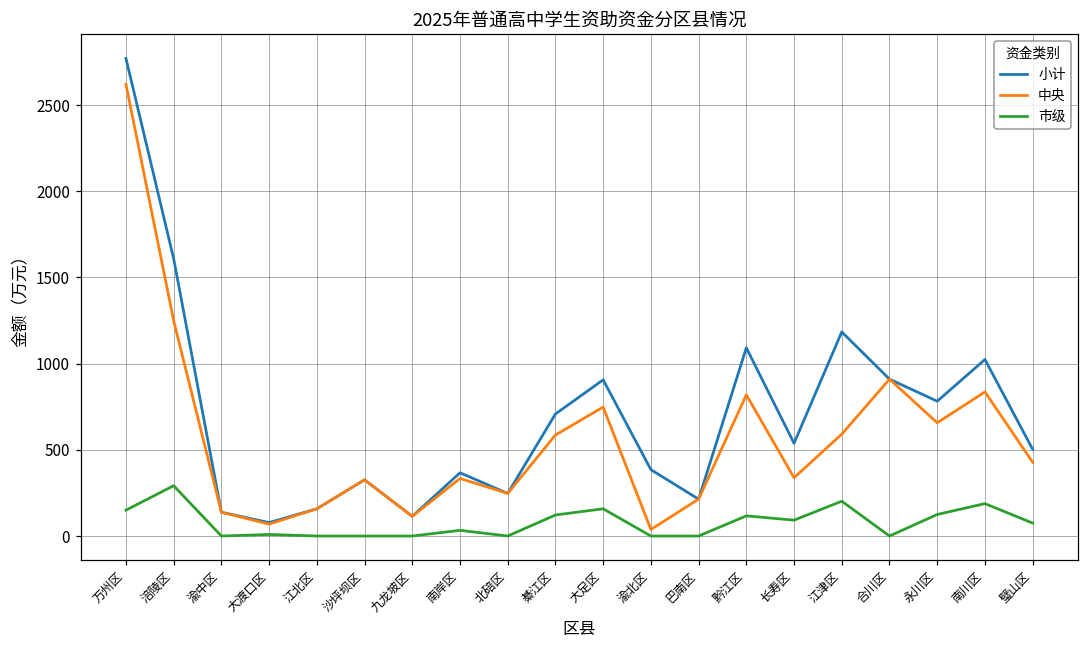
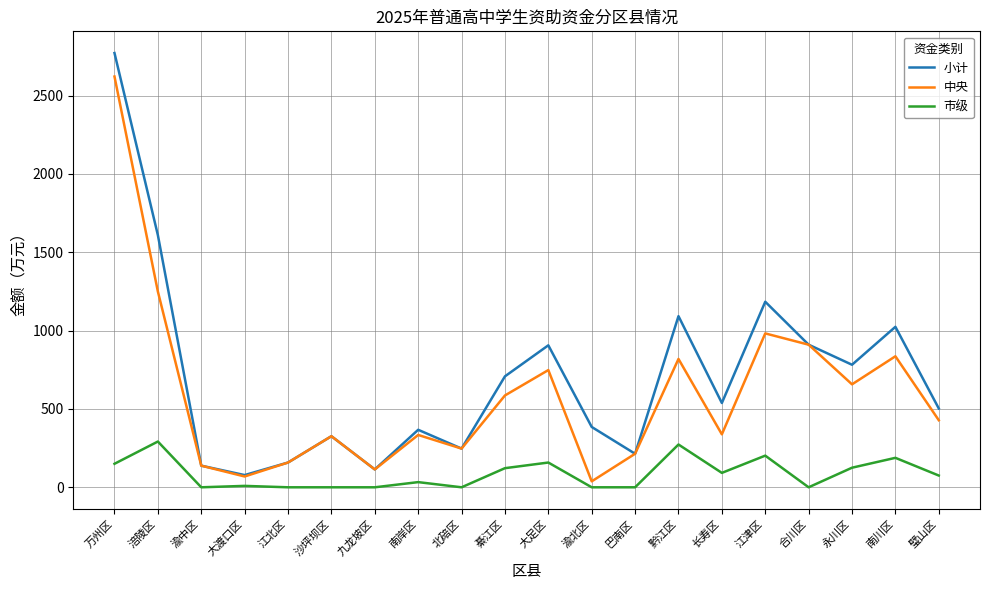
市级, 黔江区: 120 -> 270
中央, 江津区: 590 -> 980
